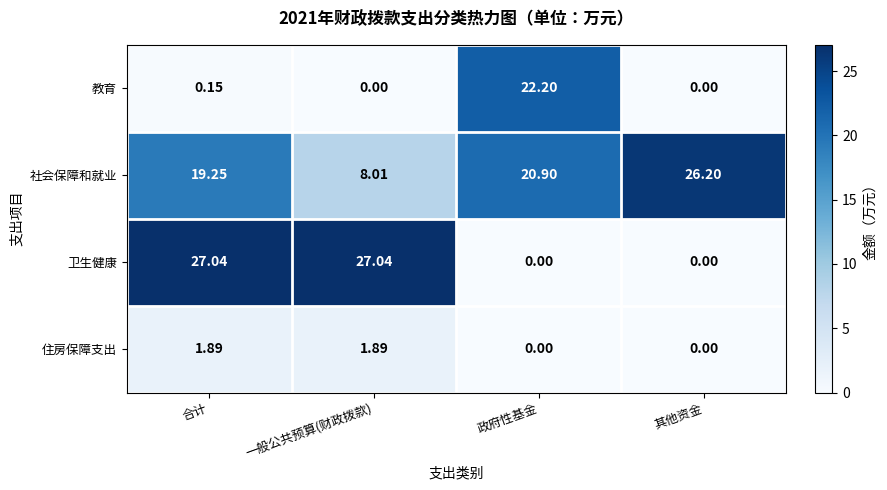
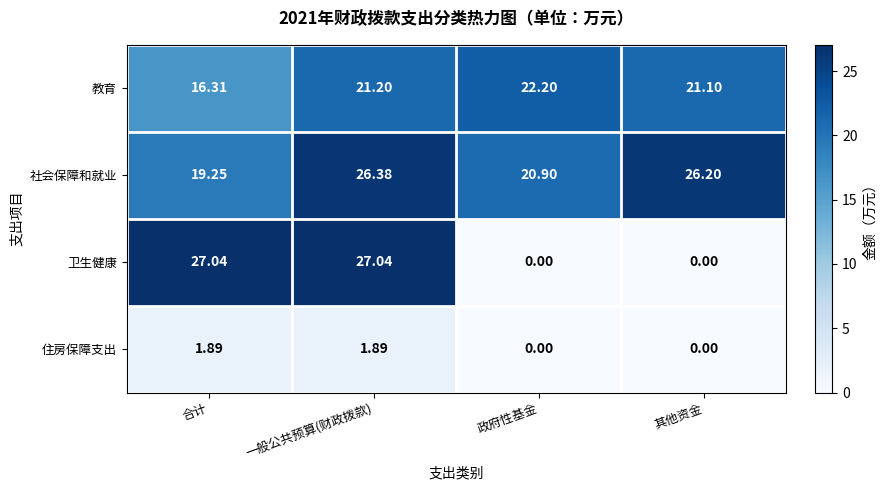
教育, 合计: 0.15 -> 16.31
教育, 一般公共预算(财政拨款): 0.00 -> 21.20
教育, 其他资金: 0.00 -> 21.10
社会保障和就业, 一般公共预算(财政拨款): 8.01 -> 26.38
